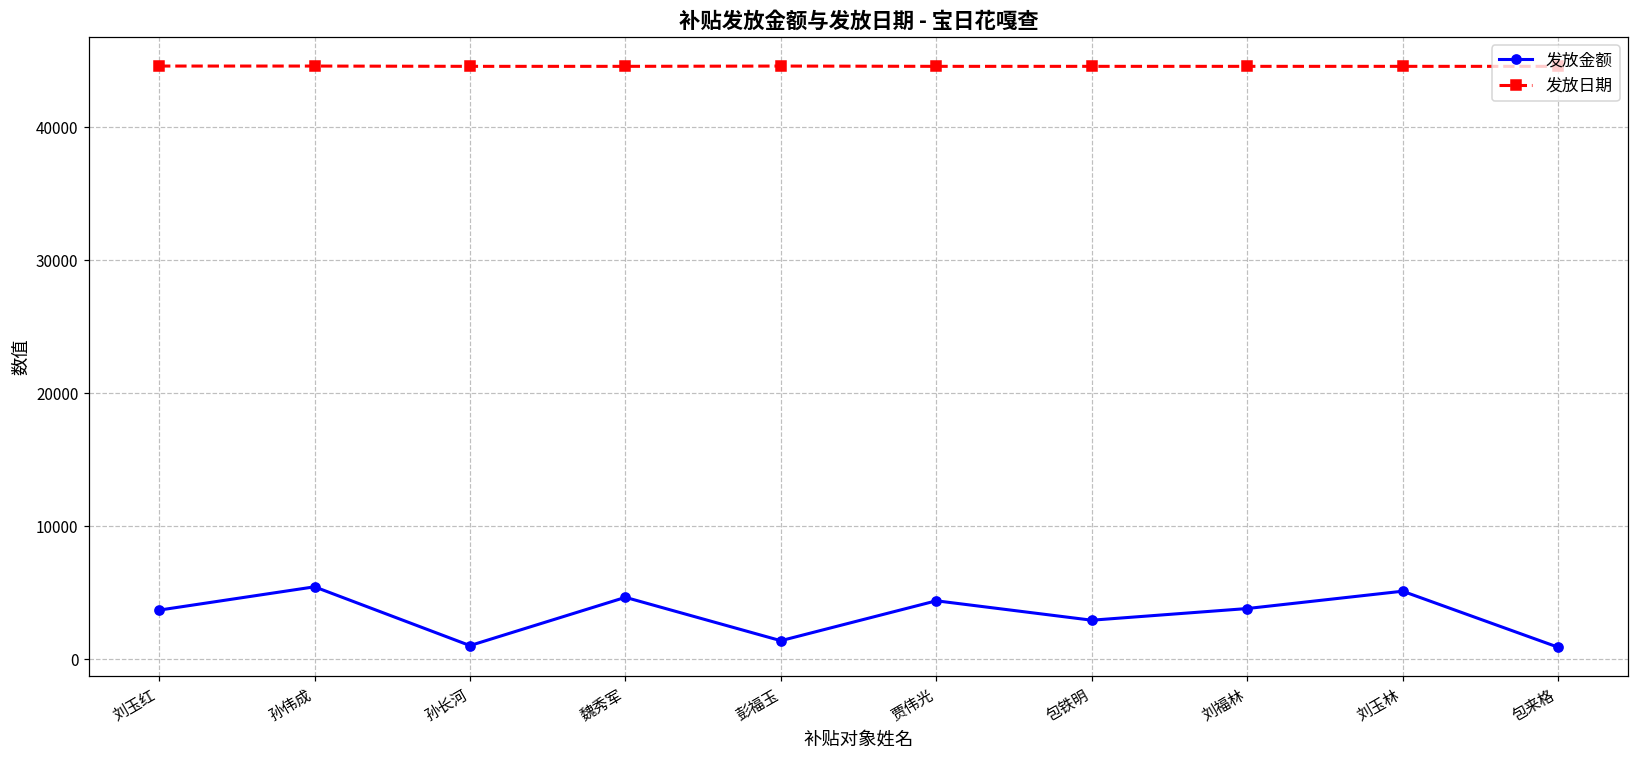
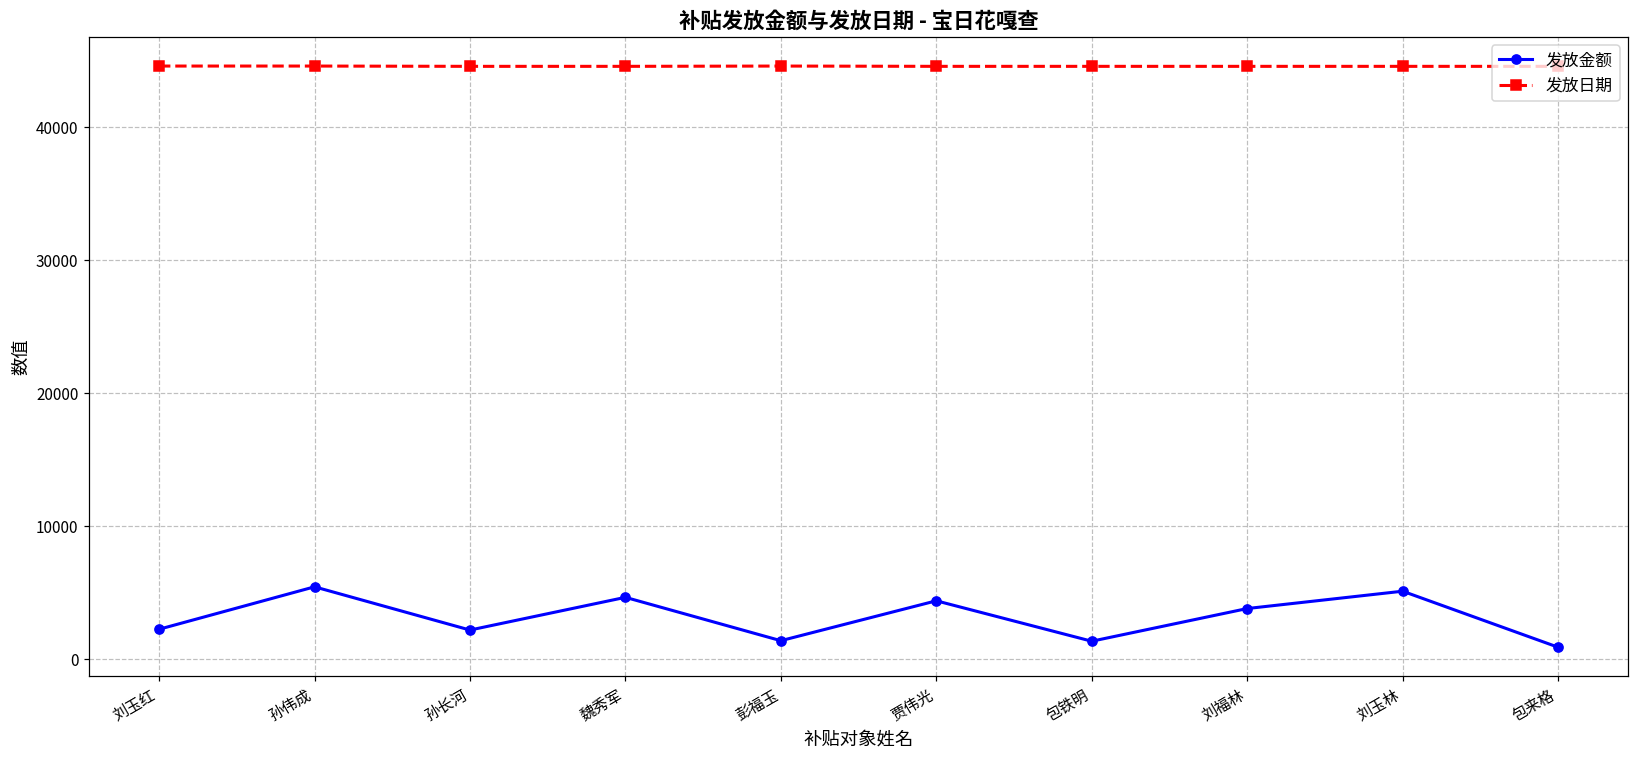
发放金额, 刘玉红: 3700 -> 2300
发放金额, 孙长河: 1000 -> 2200
发放金额, 包铁明: 2900 -> 1400
